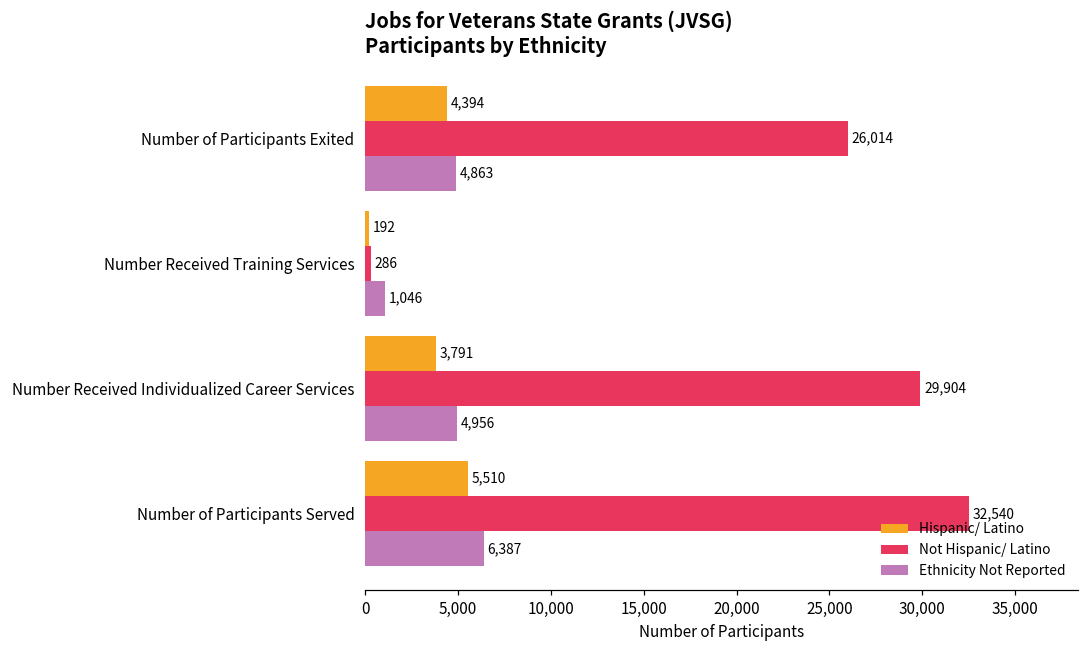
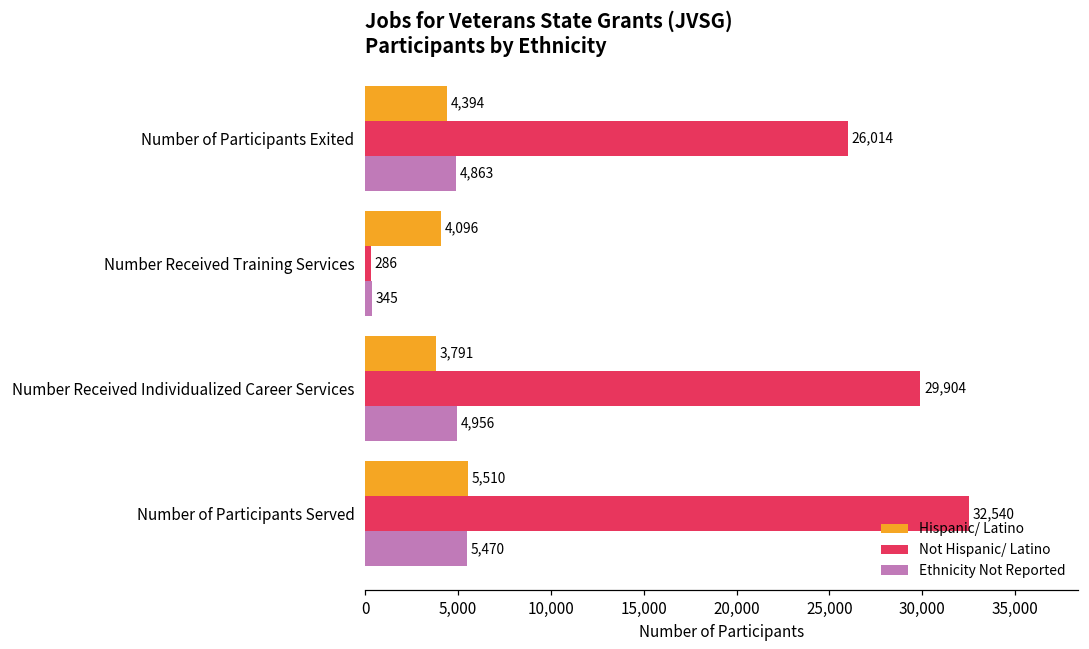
Hispanic/ Latino, Number Received Training Services: 192 -> 4,096
Ethnicity Not Reported, Number Received Training Services: 1,046 -> 345
Ethnicity Not Reported, Number of Participants Served: 6,387 -> 5,470
